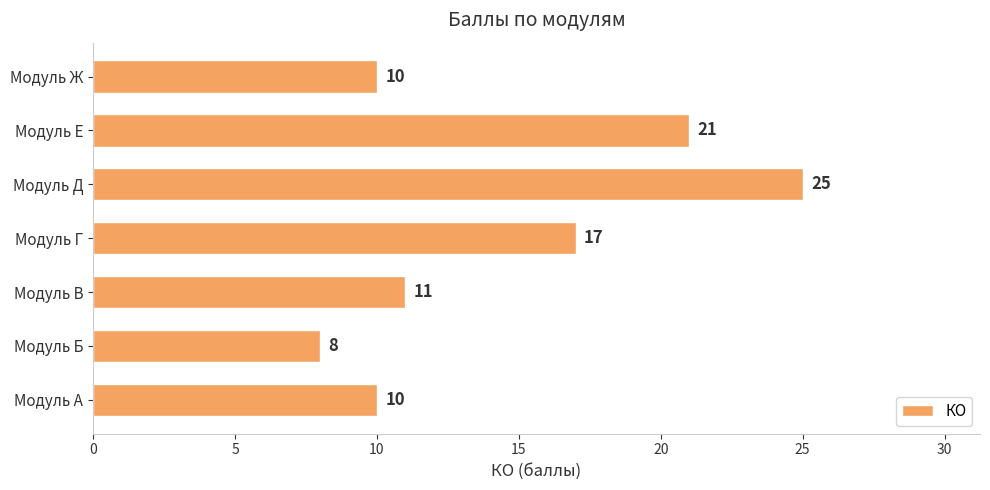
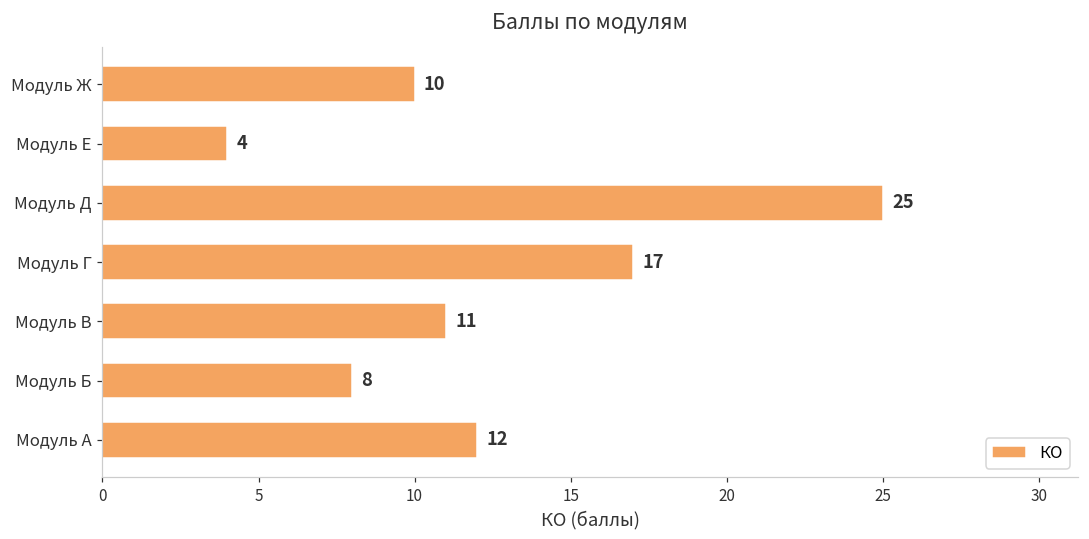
Модуль Е: 21 -> 4
Модуль А: 10 -> 12
